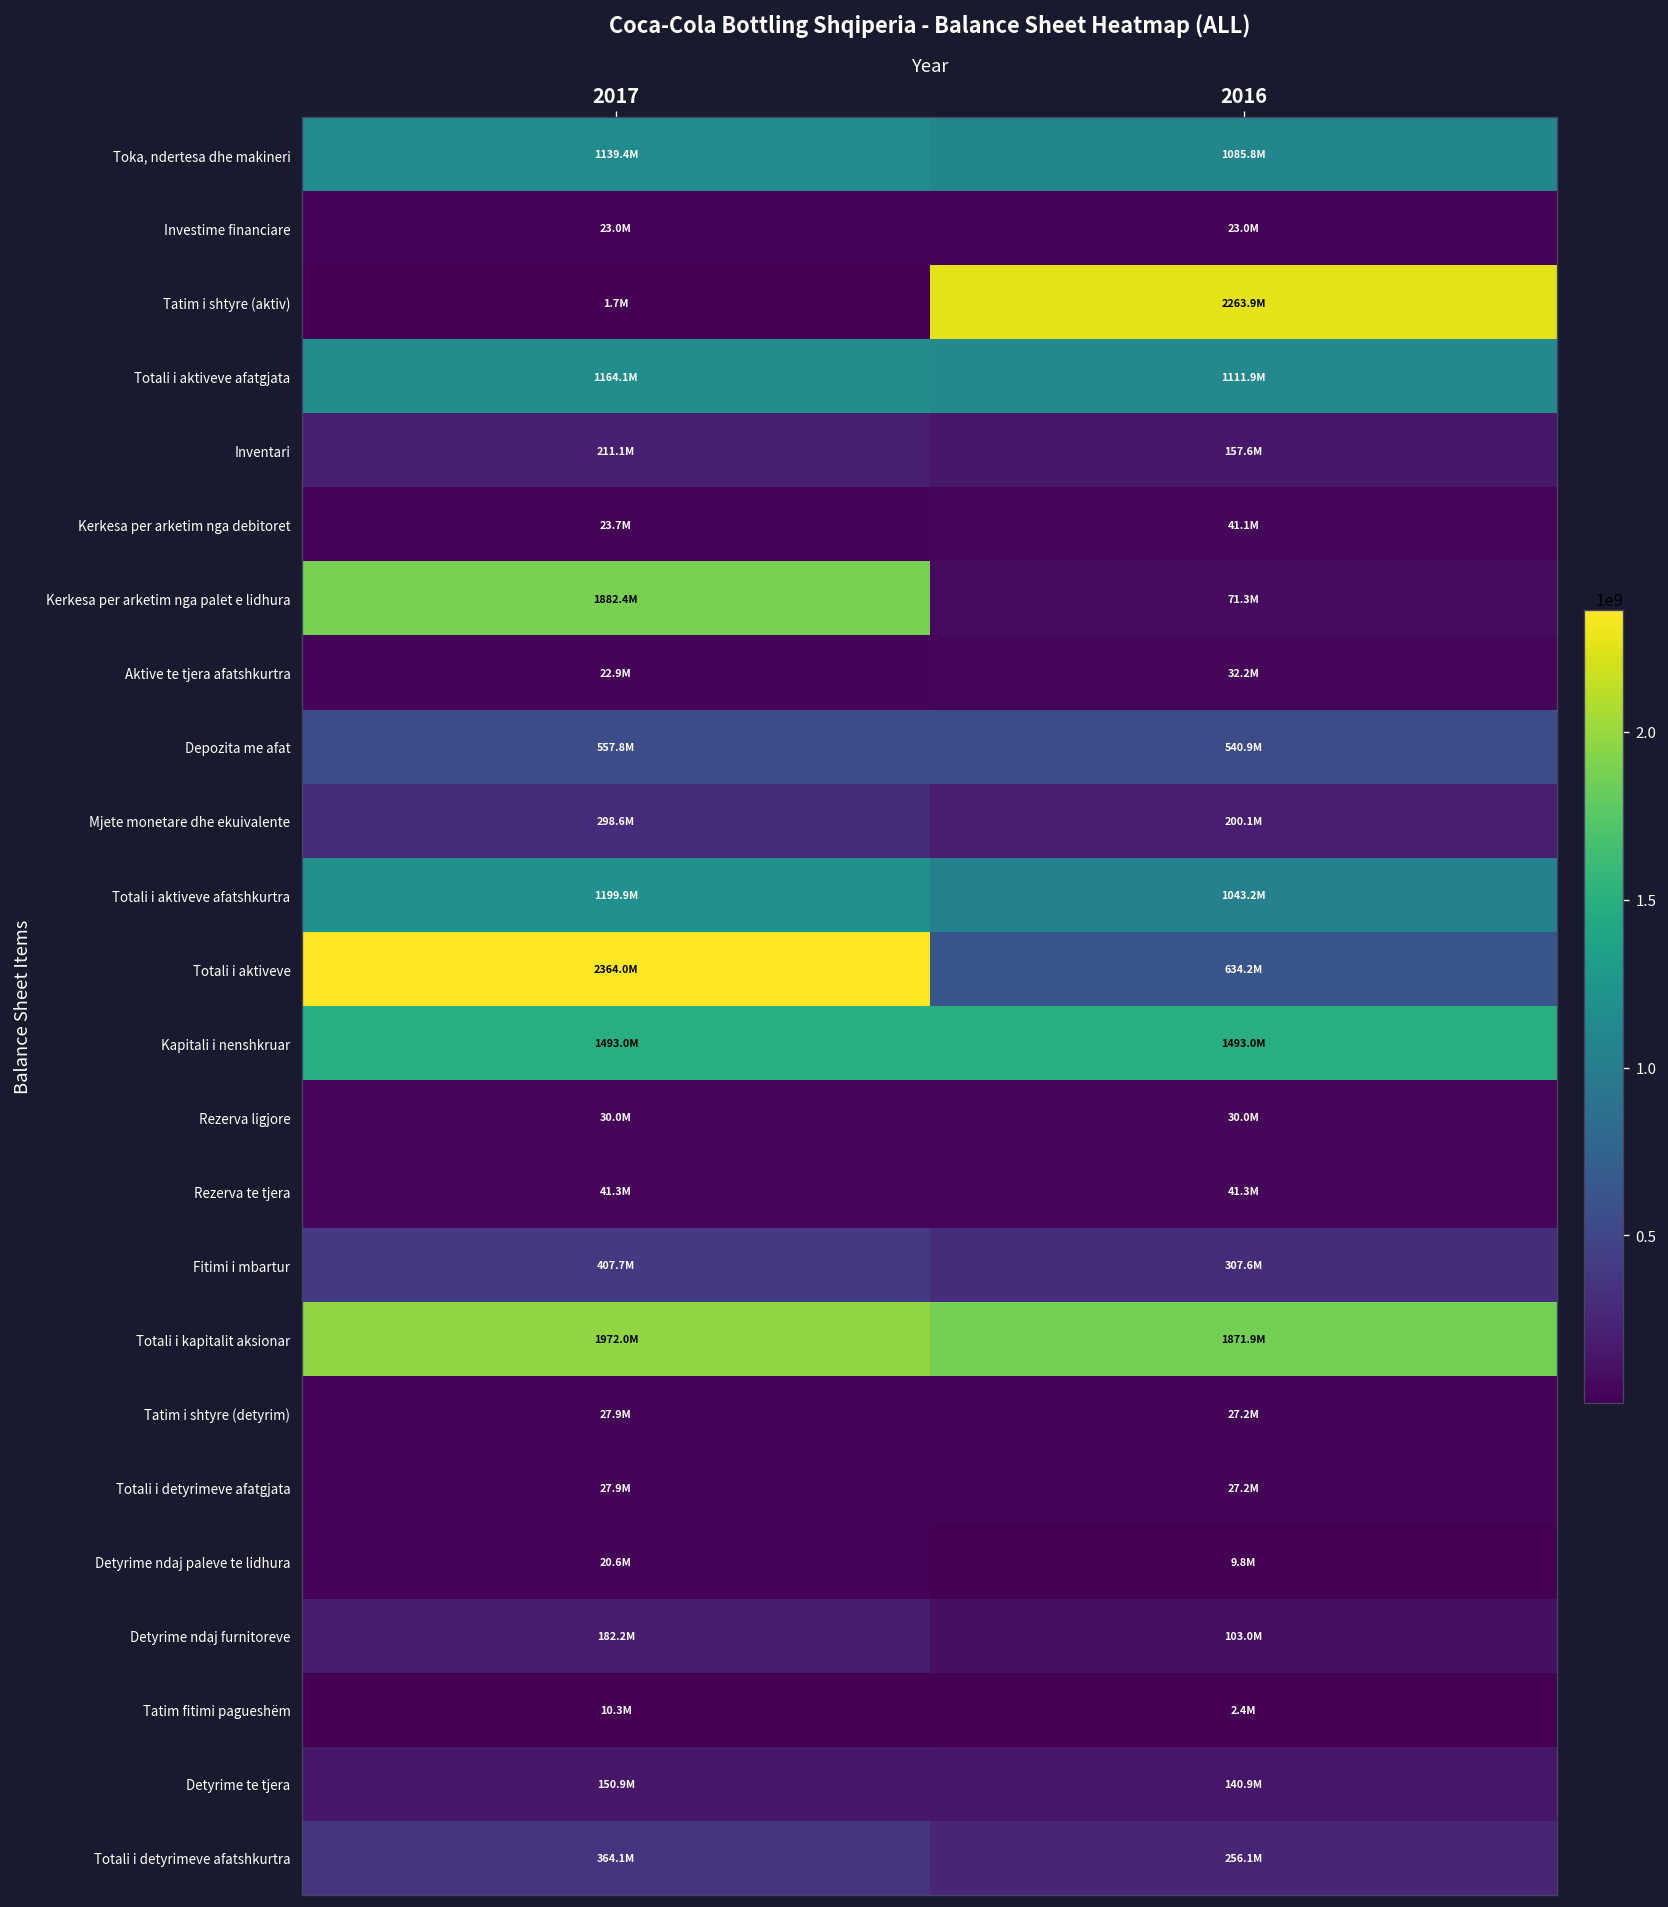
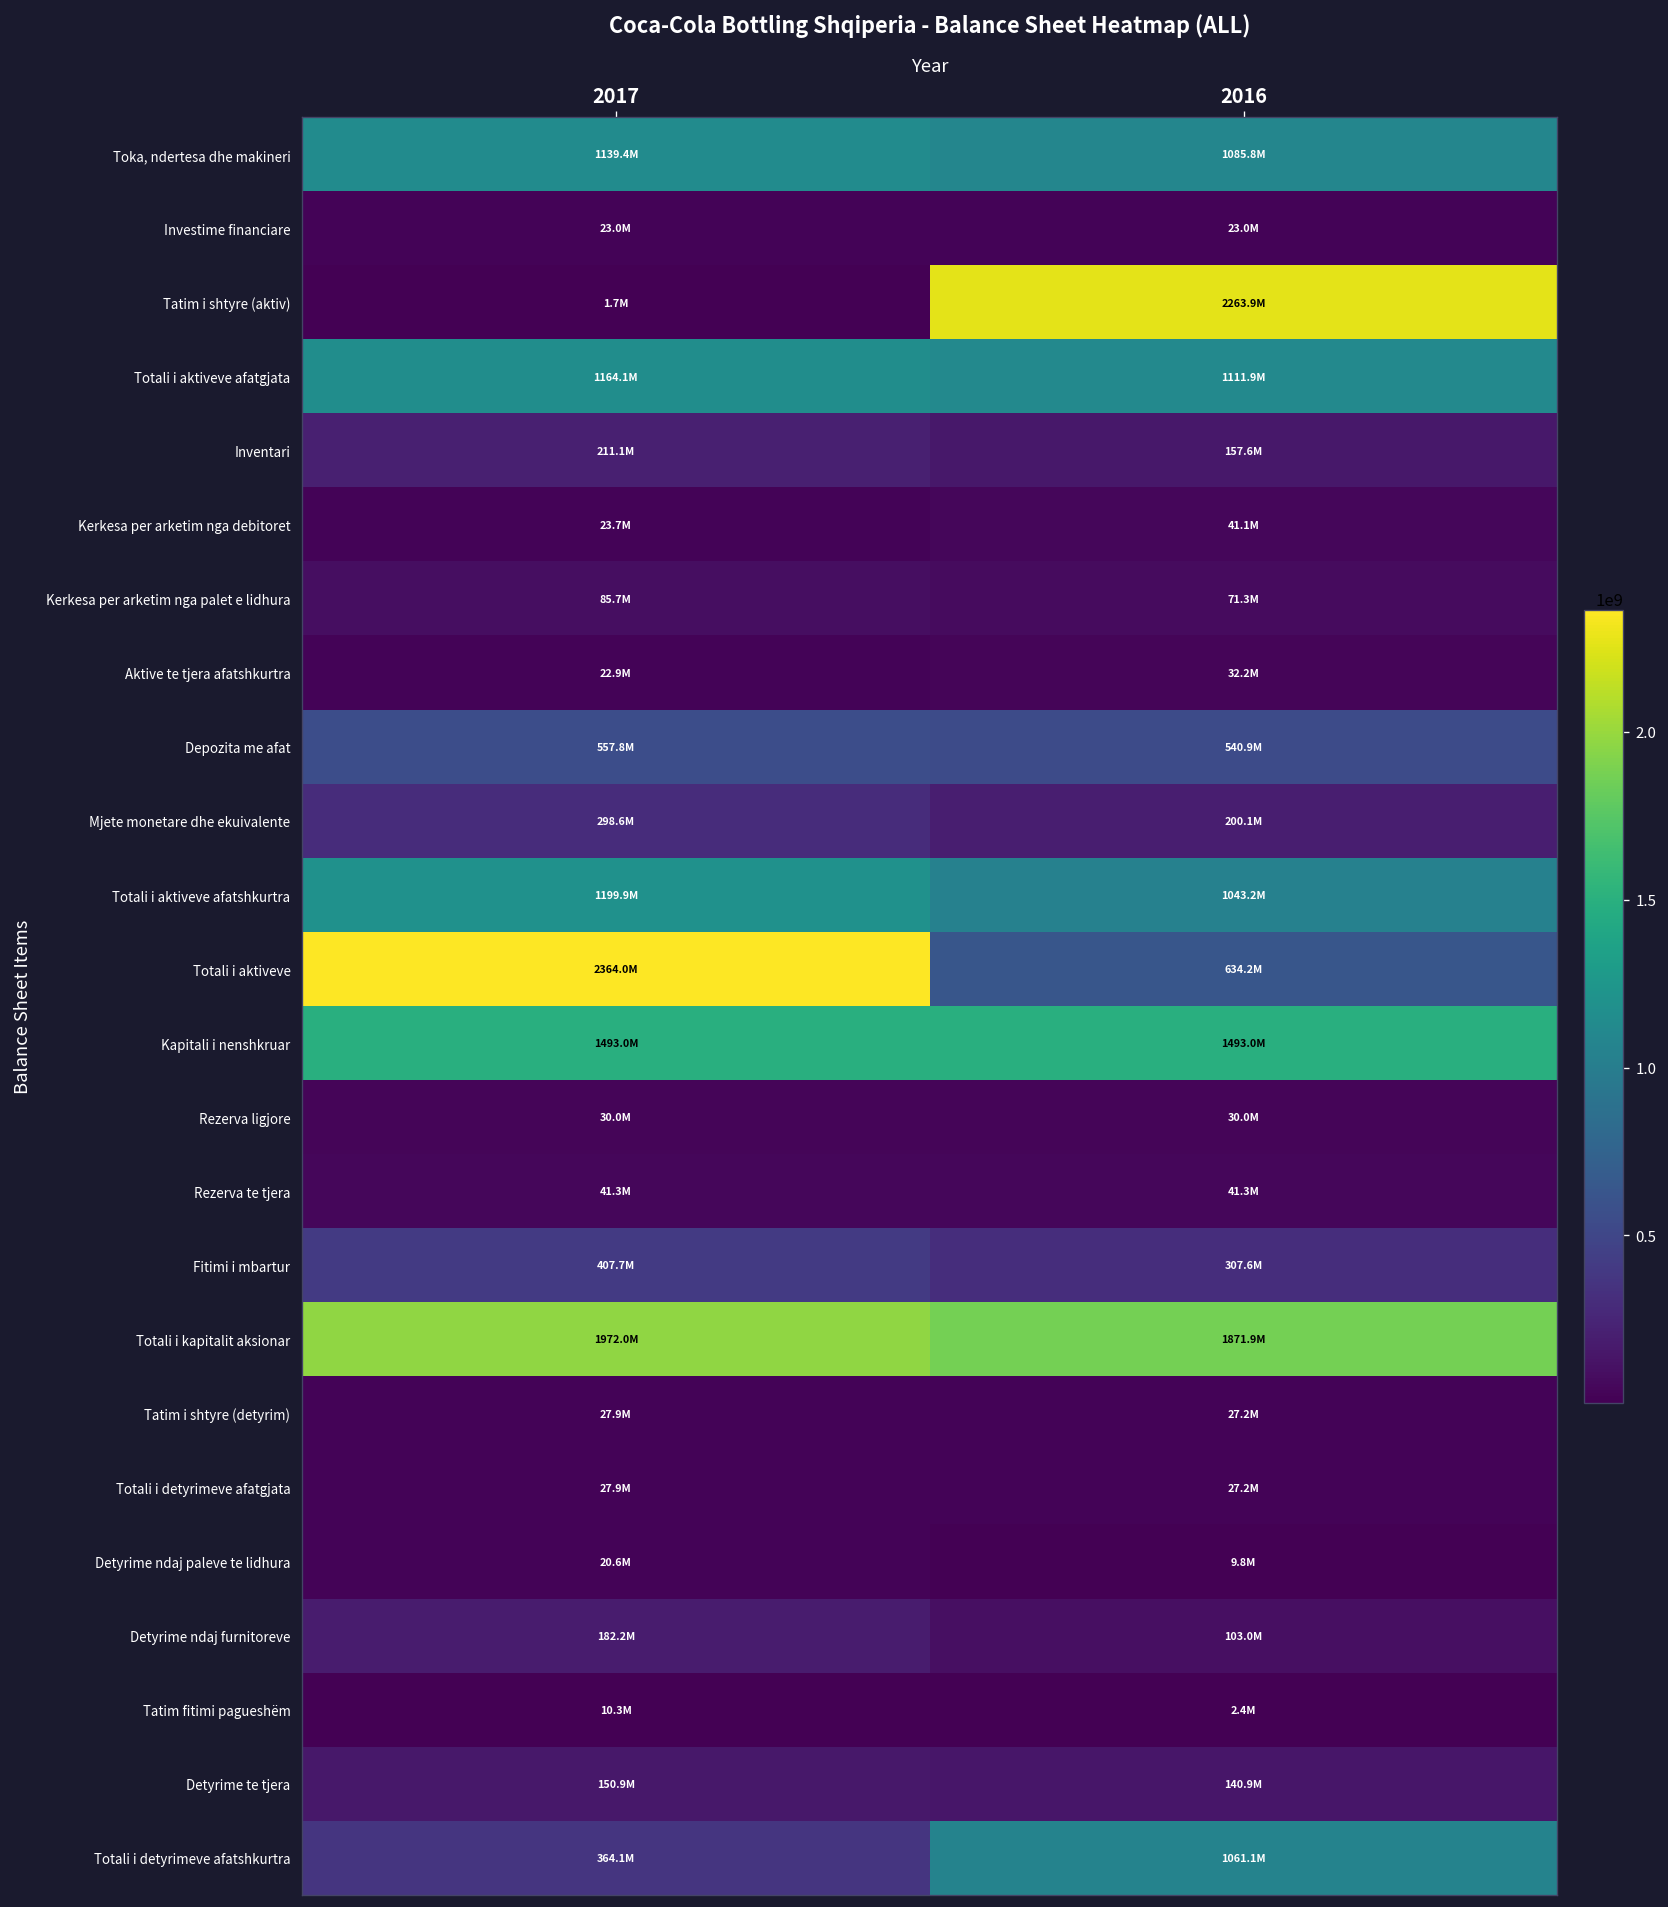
Kerkesa per arketim nga palet e lidhura, 2017: 1882.4M -> 85.7M
Totali i detyrimeve afatshkurtra, 2016: 256.1M -> 1061.1M
